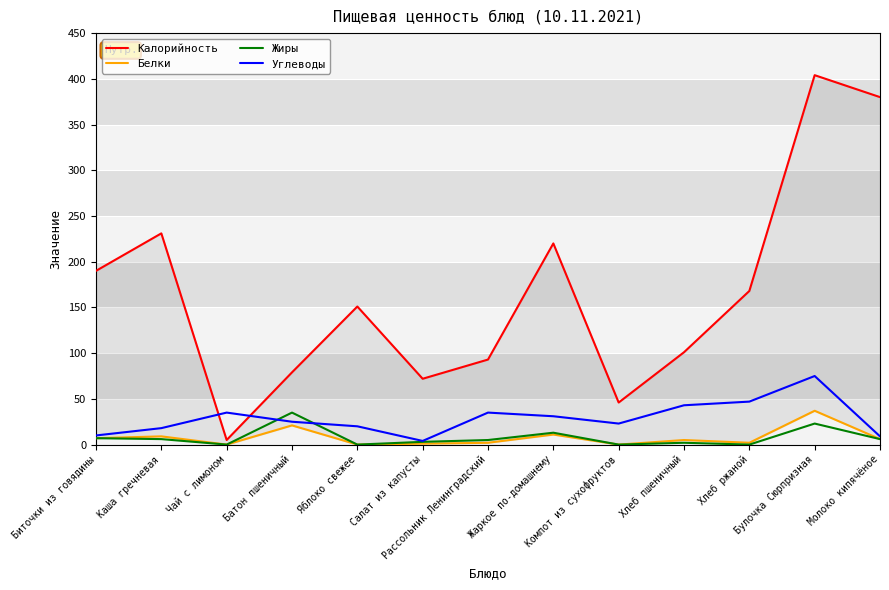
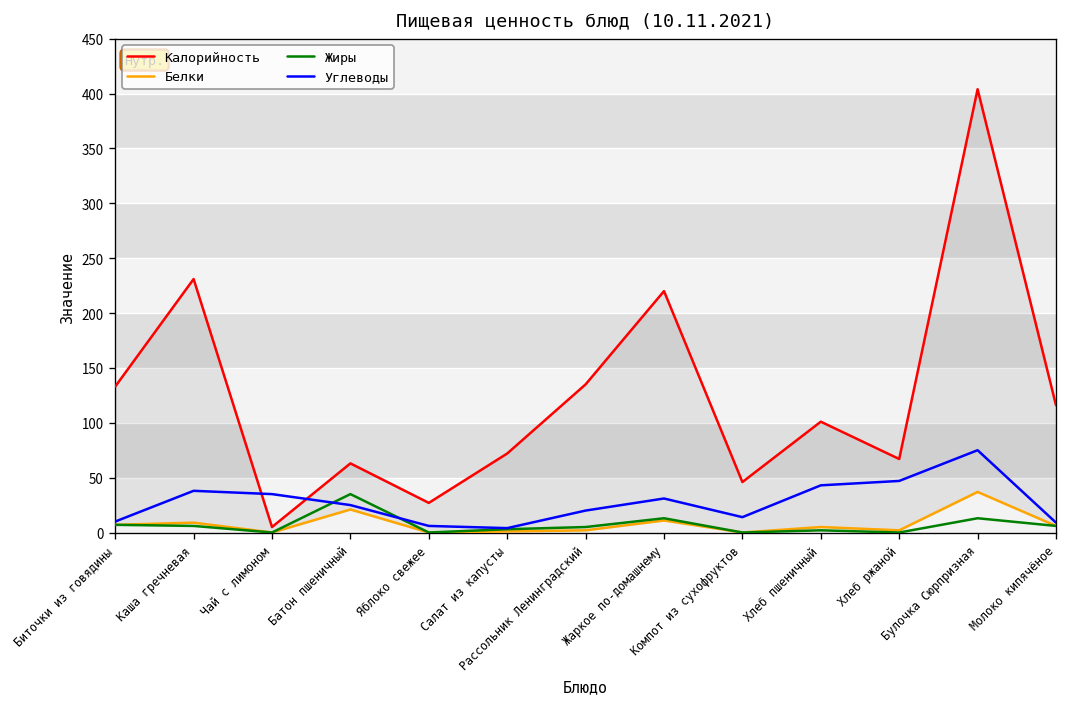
Калорийность, Биточки из говядины: 190 -> 130
Углеводы, Каша гречневая: 20 -> 40
Калорийность, Батон пшеничный: 80 -> 60
Калорийность, Яблоко свежее: 150 -> 30
Углеводы, Яблоко свежее: 20 -> 10
Калорийность, Рассольник Ленинградский: 90 -> 140
Углеводы, Рассольник Ленинградский: 40 -> 20
Углеводы, Компот из сухофруктов: 20 -> 10
Калорийность, Хлеб ржаной: 170 -> 70
Жиры, Булочка Сюрпризная: 20 -> 10
Калорийность, Молоко кипячёное: 380 -> 120
